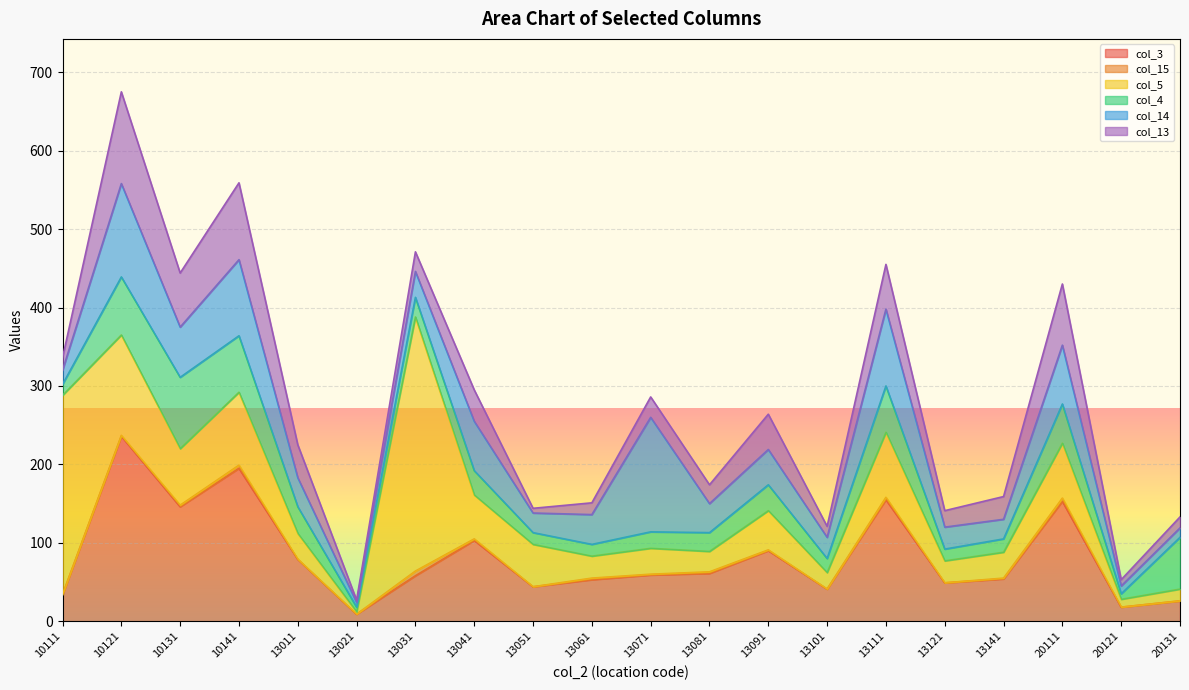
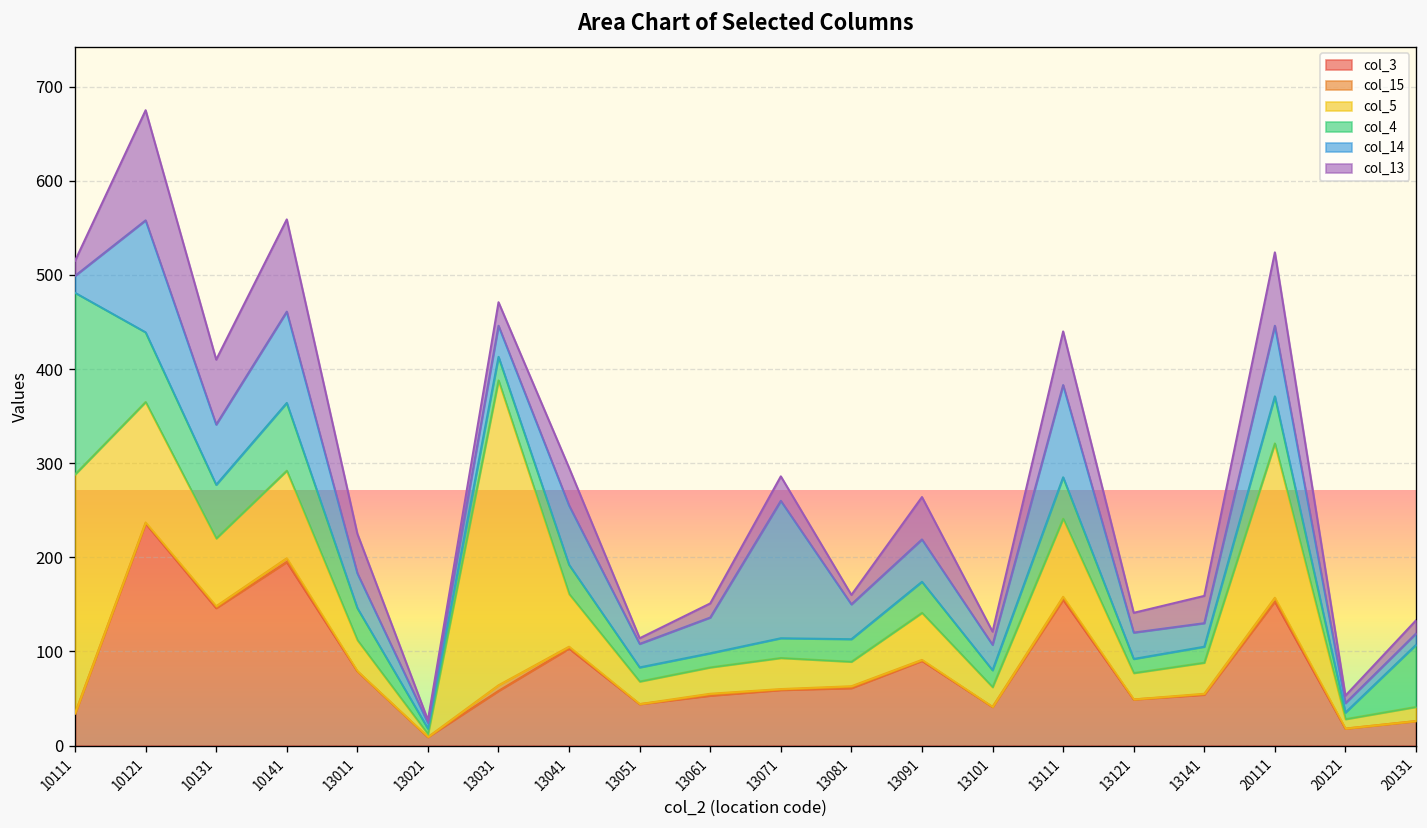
col_4, 10111: 10 -> 190
col_4, 10131: 90 -> 60
col_5, 13051: 50 -> 20
col_13, 13081: 20 -> 10
col_4, 13111: 60 -> 40
col_5, 20111: 70 -> 160
